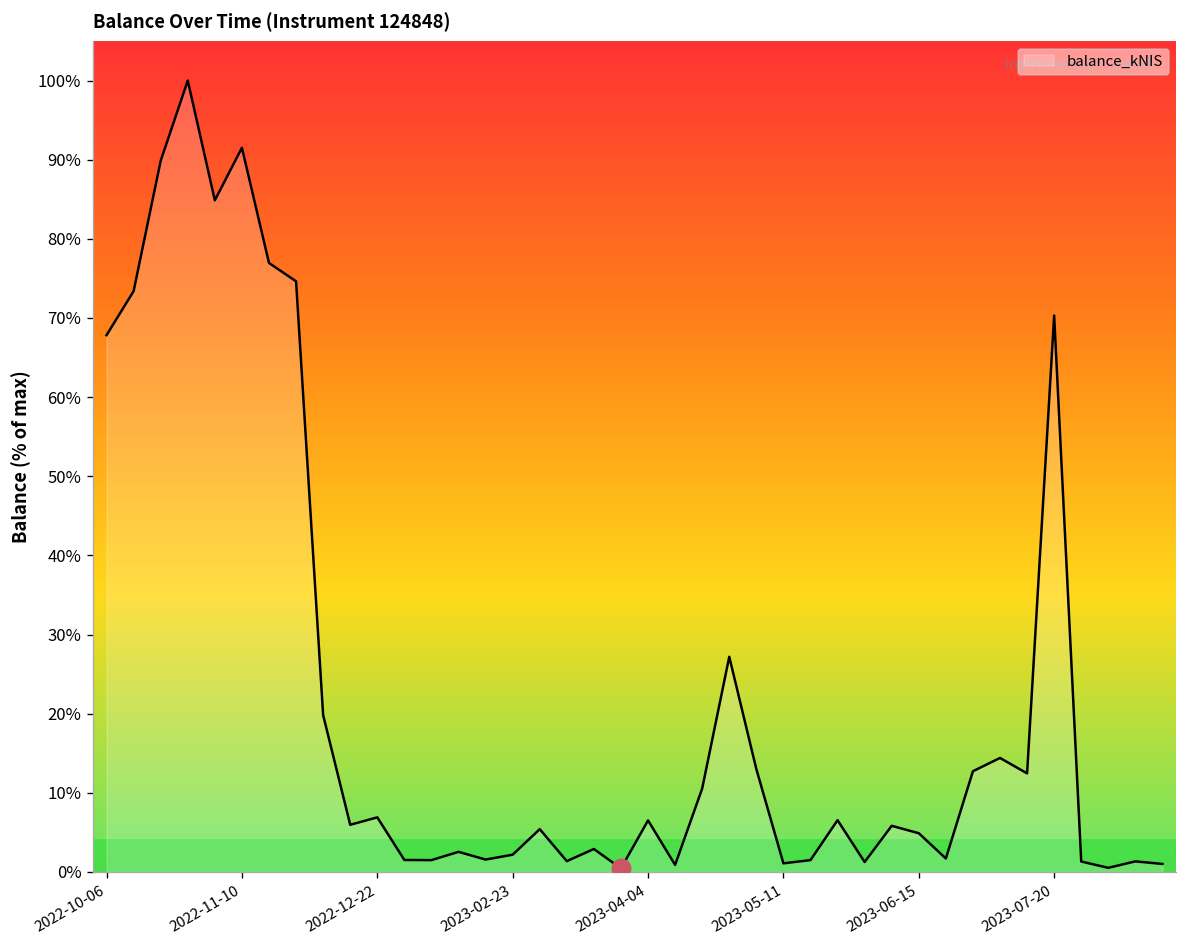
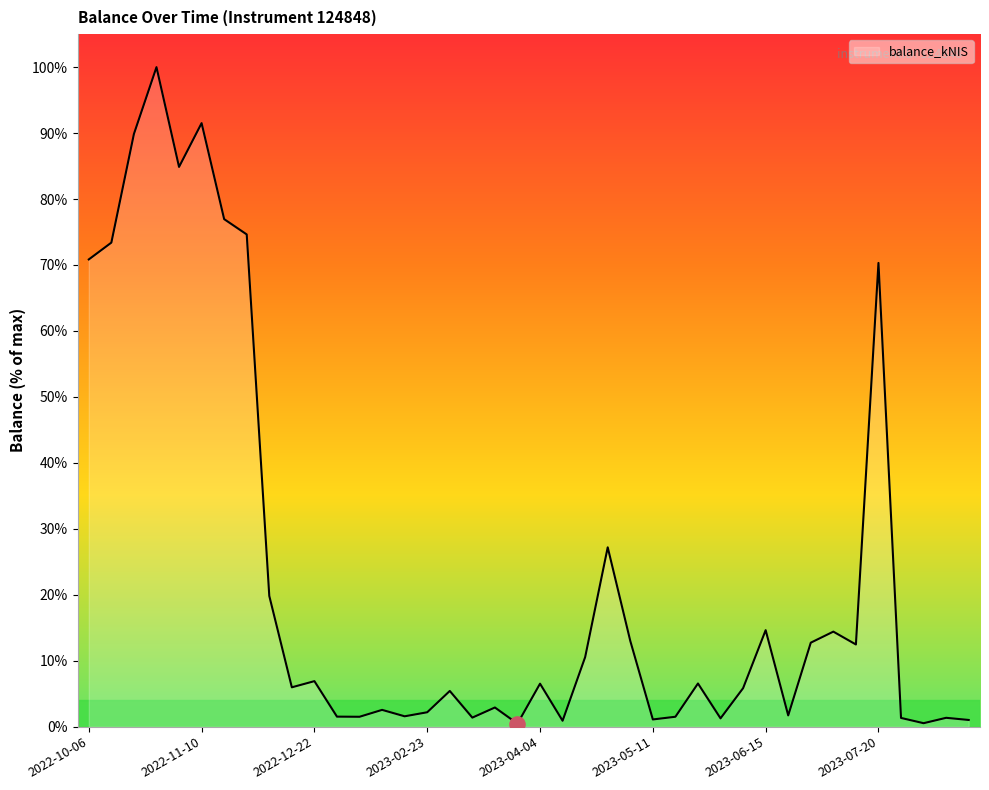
balance_kNIS, 2022-10-06: 68% -> 71%
balance_kNIS, 2023-06-15: 5% -> 15%
